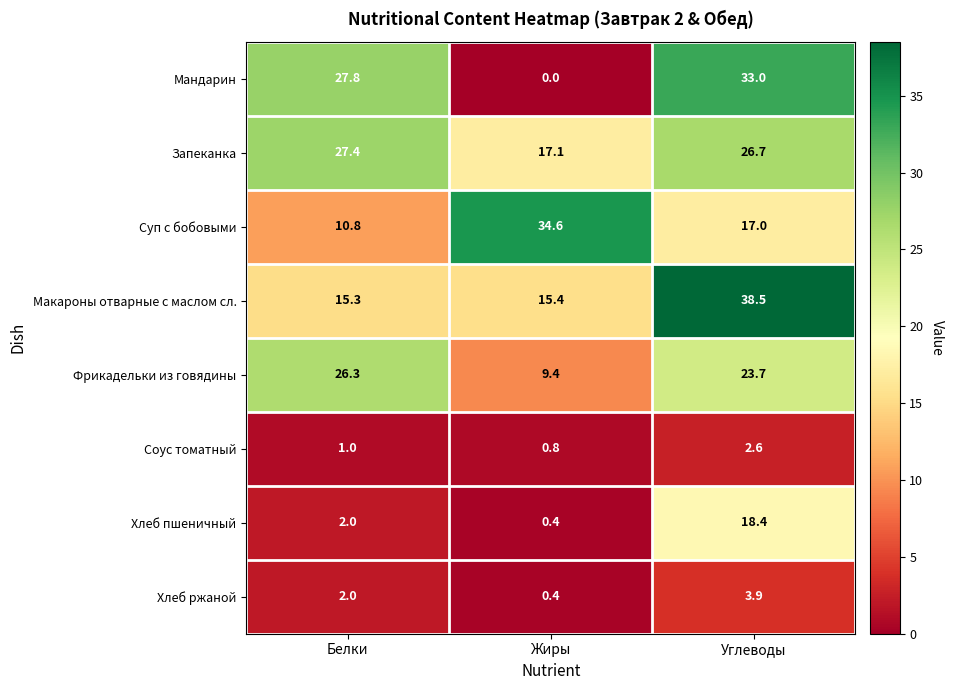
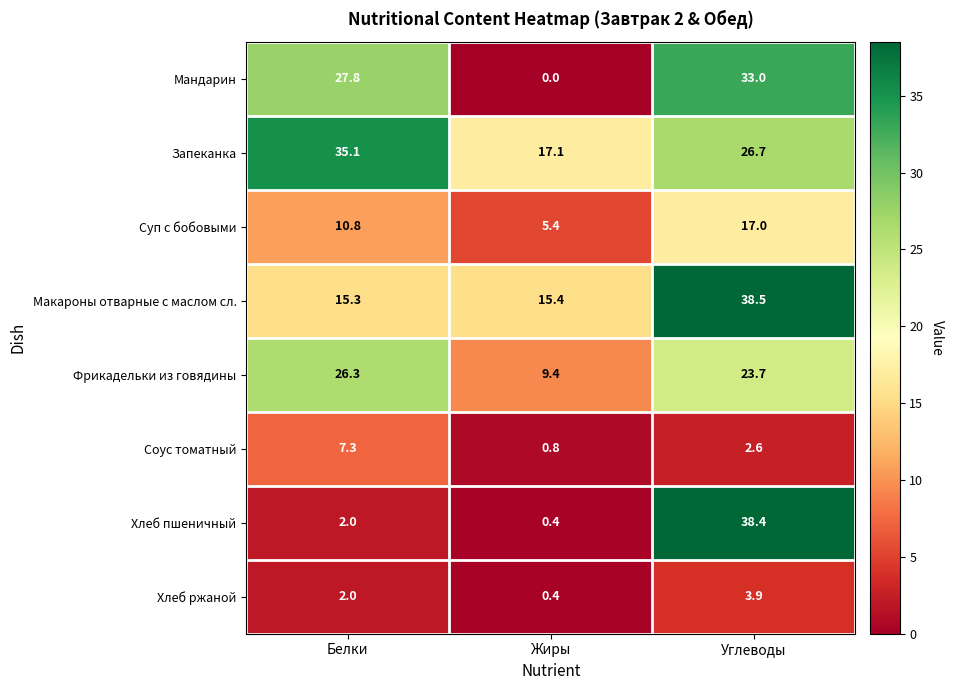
Запеканка, Белки: 27.4 -> 35.1
Суп с бобовыми, Жиры: 34.6 -> 5.4
Соус томатный, Белки: 1.0 -> 7.3
Хлеб пшеничный, Углеводы: 18.4 -> 38.4
